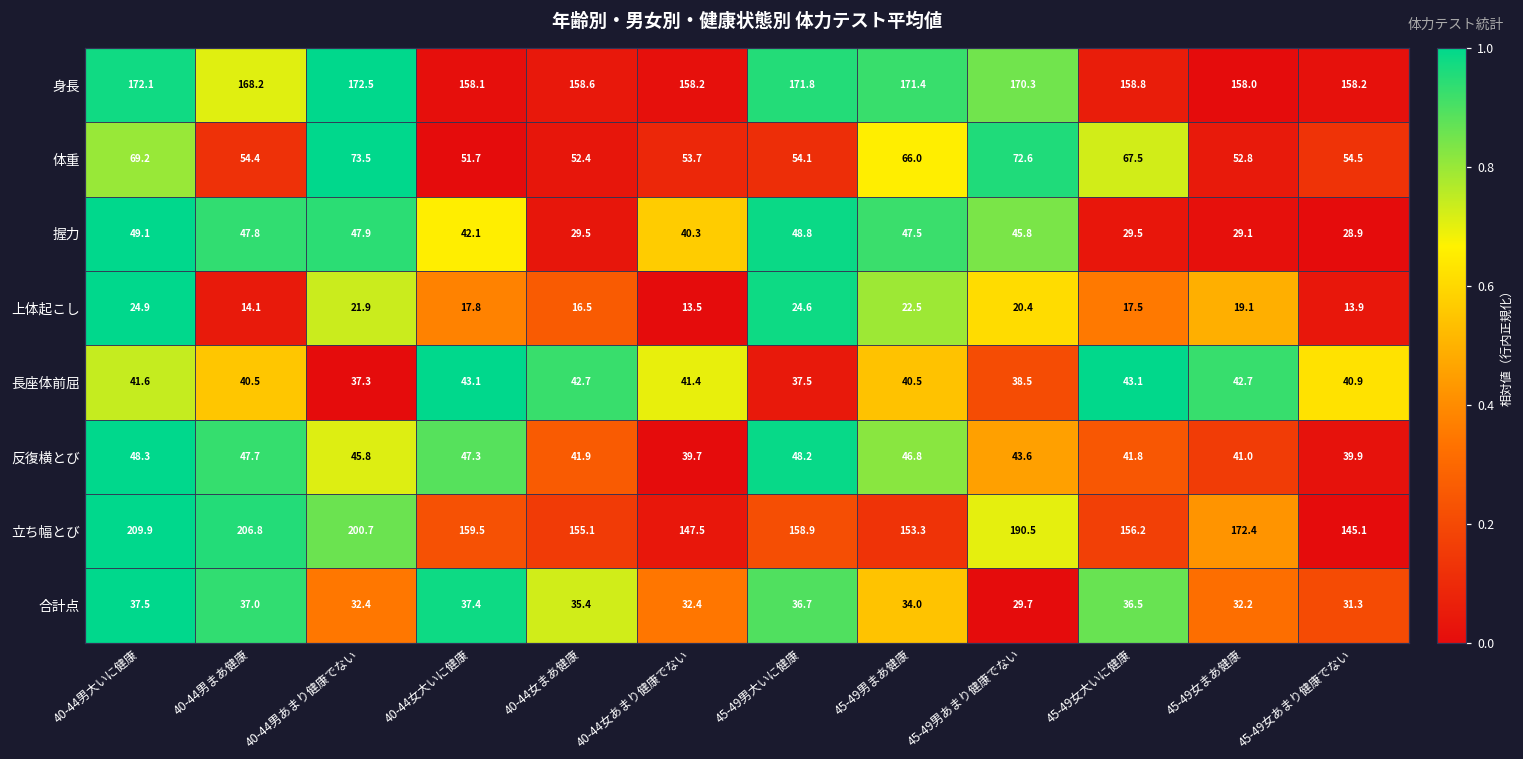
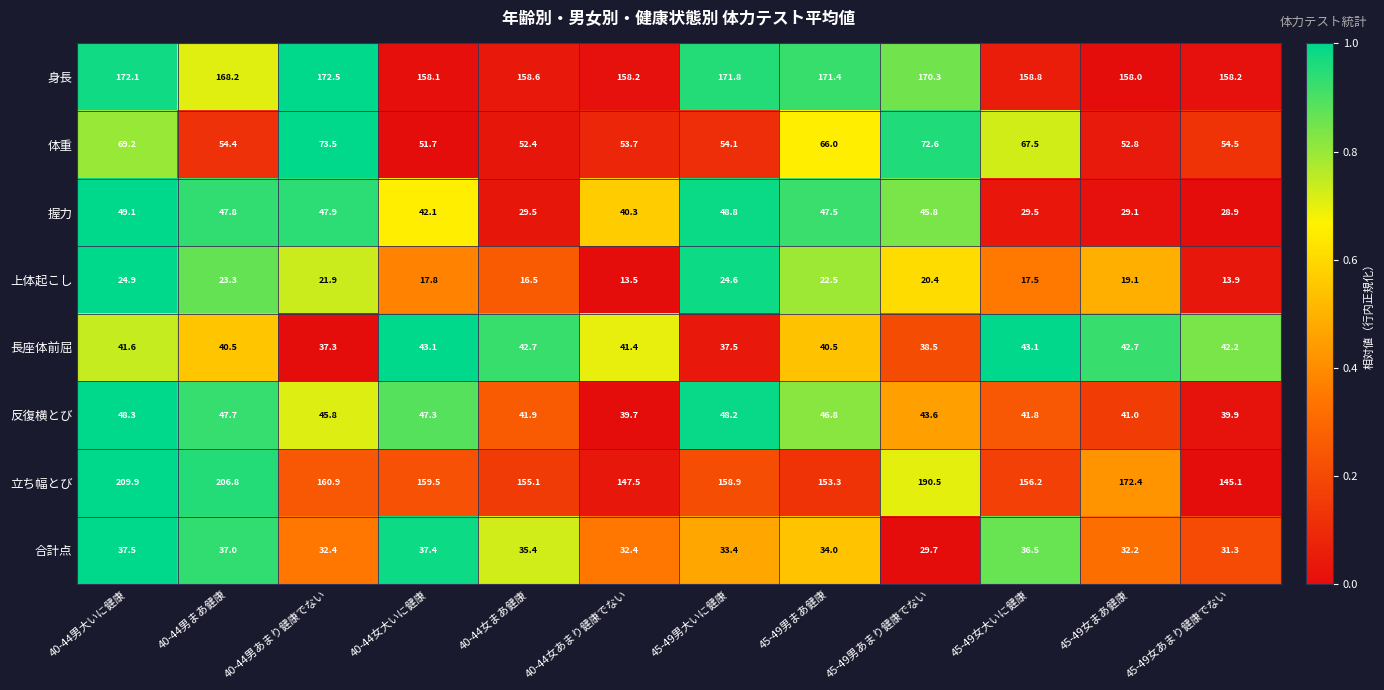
上体起こし, 40-44男まあ健康: 14.1 -> 23.3
長座体前屈, 45-49女あまり健康でない: 40.9 -> 42.2
立ち幅とび, 40-44男あまり健康でない: 200.7 -> 160.9
合計点, 45-49男大いに健康: 36.7 -> 33.4
